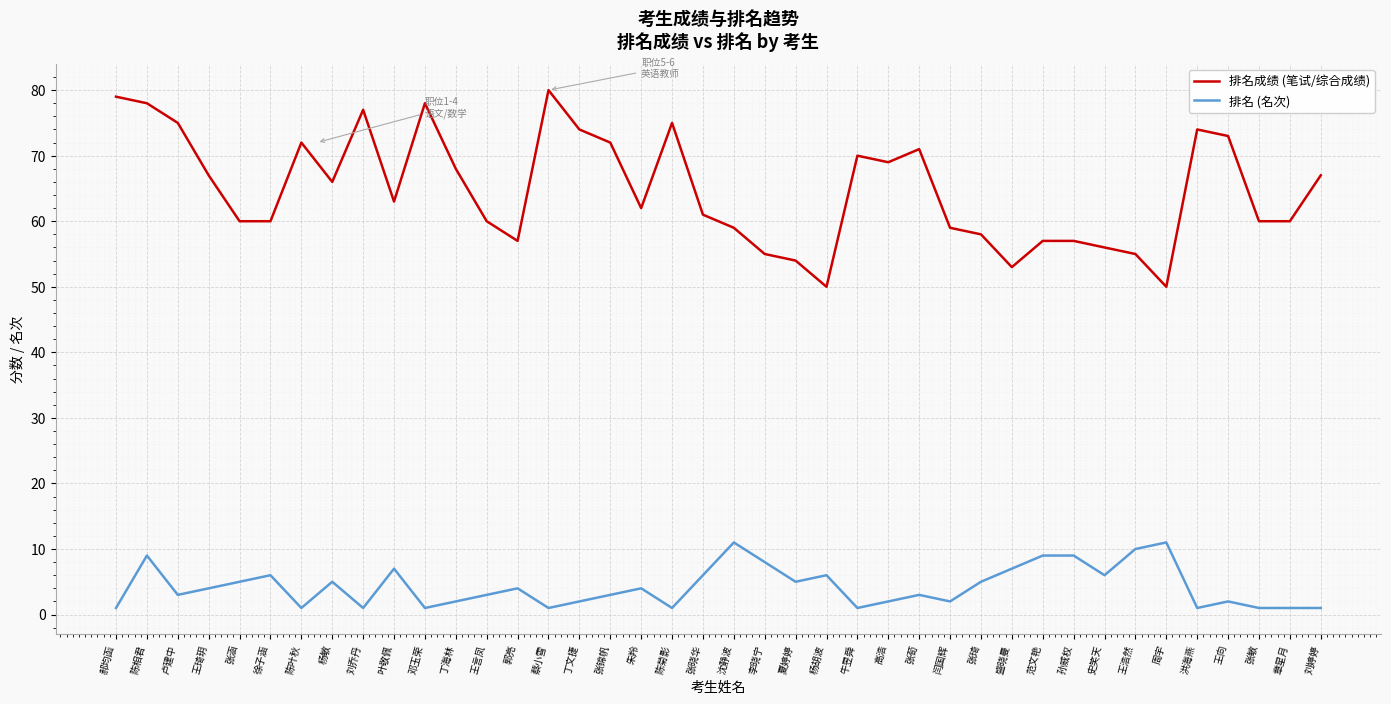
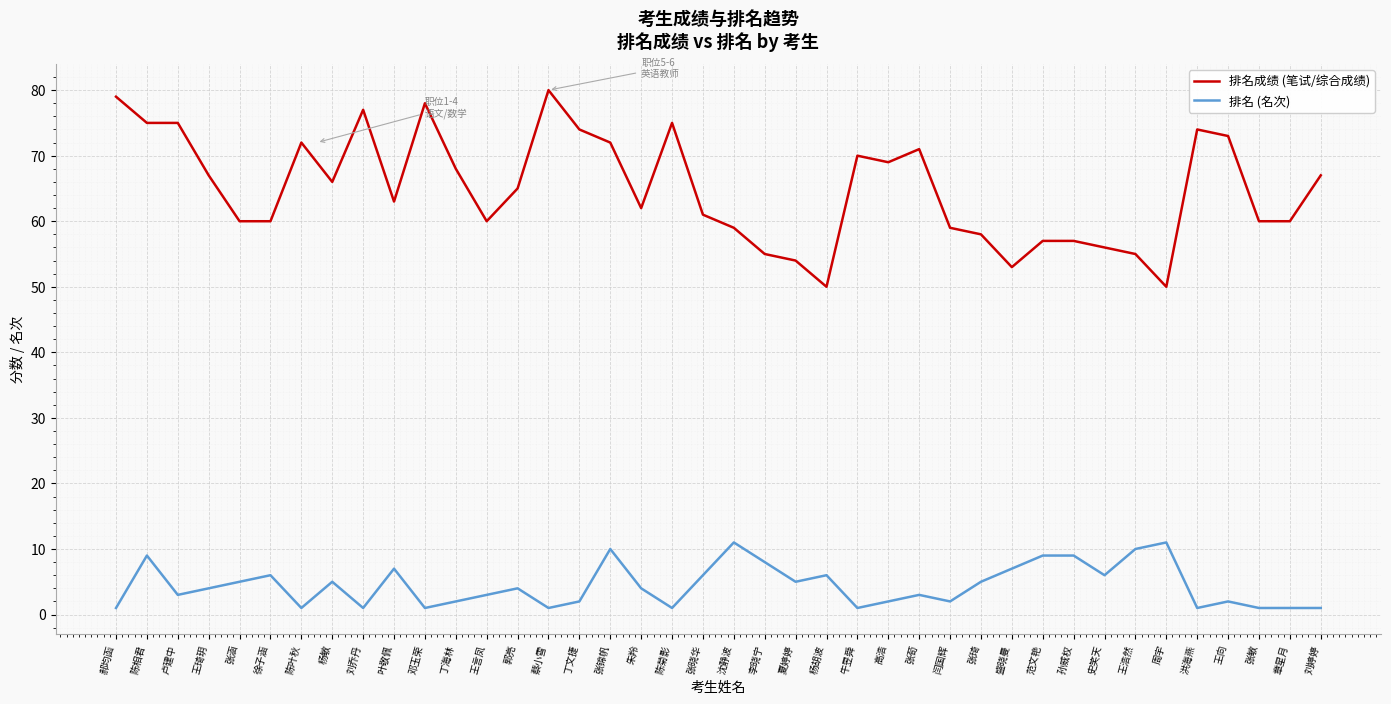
排名成绩 (笔试/综合成绩), 陈相君: 78 -> 75
排名成绩 (笔试/综合成绩), 郭亮: 57 -> 65
排名 (名次), 张锦帆: 3 -> 10
